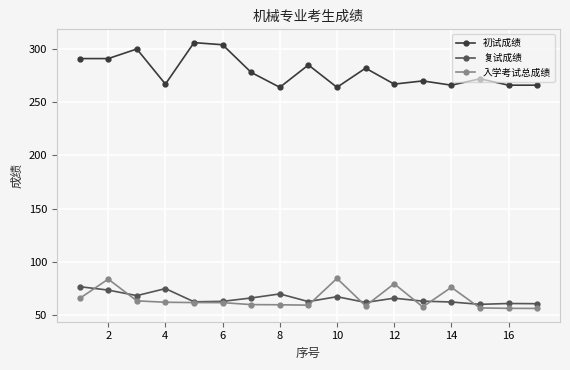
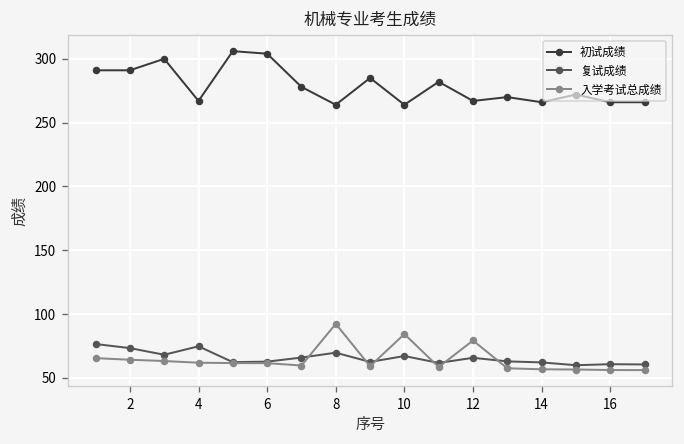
入学考试总成绩, 2: 84 -> 64
入学考试总成绩, 8: 60 -> 92
入学考试总成绩, 14: 76 -> 57
